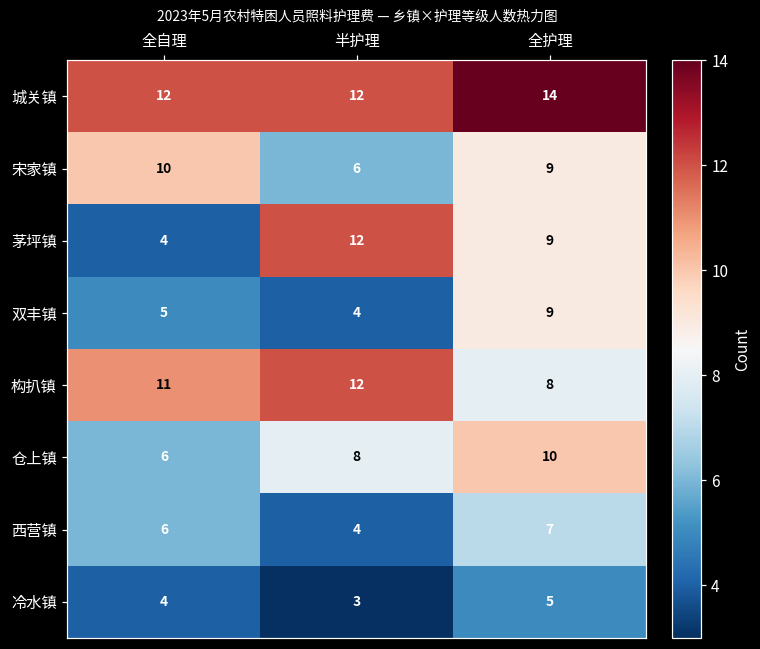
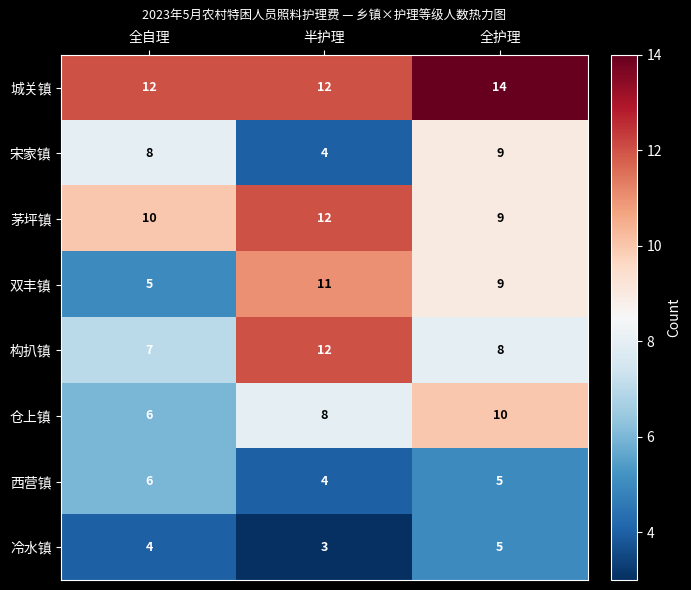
宋家镇, 全自理: 10 -> 8
宋家镇, 半护理: 6 -> 4
茅坪镇, 全自理: 4 -> 10
双丰镇, 半护理: 4 -> 11
构扒镇, 全自理: 11 -> 7
西营镇, 全护理: 7 -> 5
